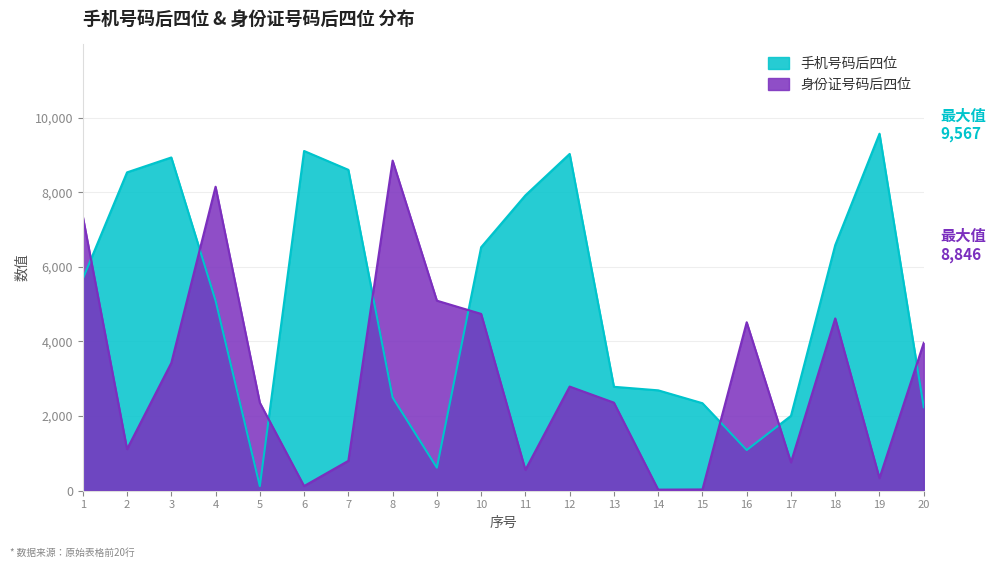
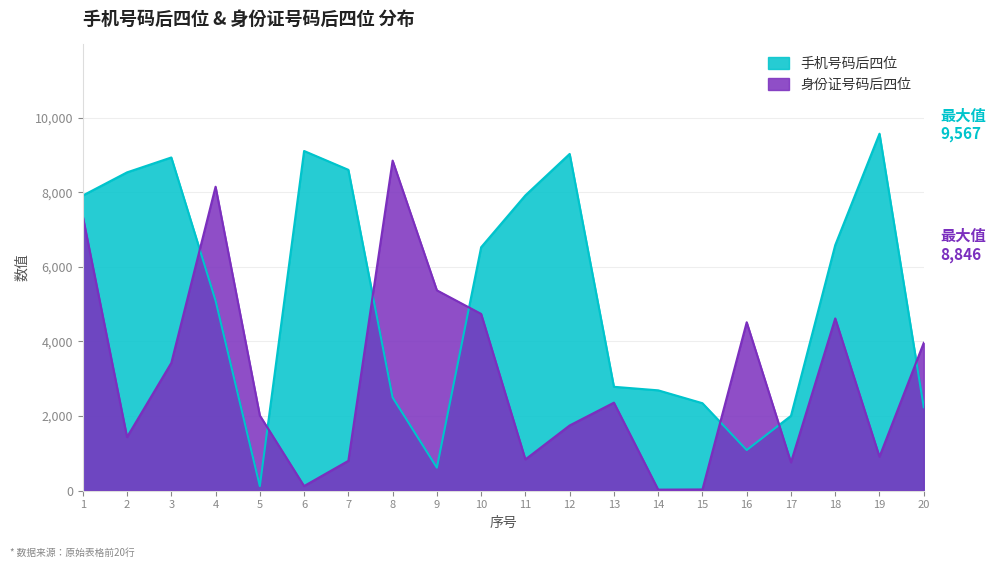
手机号码后四位, 1: 5,700 -> 7,900
身份证号码后四位, 2: 1,100 -> 1,400
身份证号码后四位, 5: 2,400 -> 2,000
身份证号码后四位, 9: 5,100 -> 5,400
身份证号码后四位, 11: 600 -> 800
身份证号码后四位, 12: 2,800 -> 1,700
身份证号码后四位, 19: 300 -> 900
